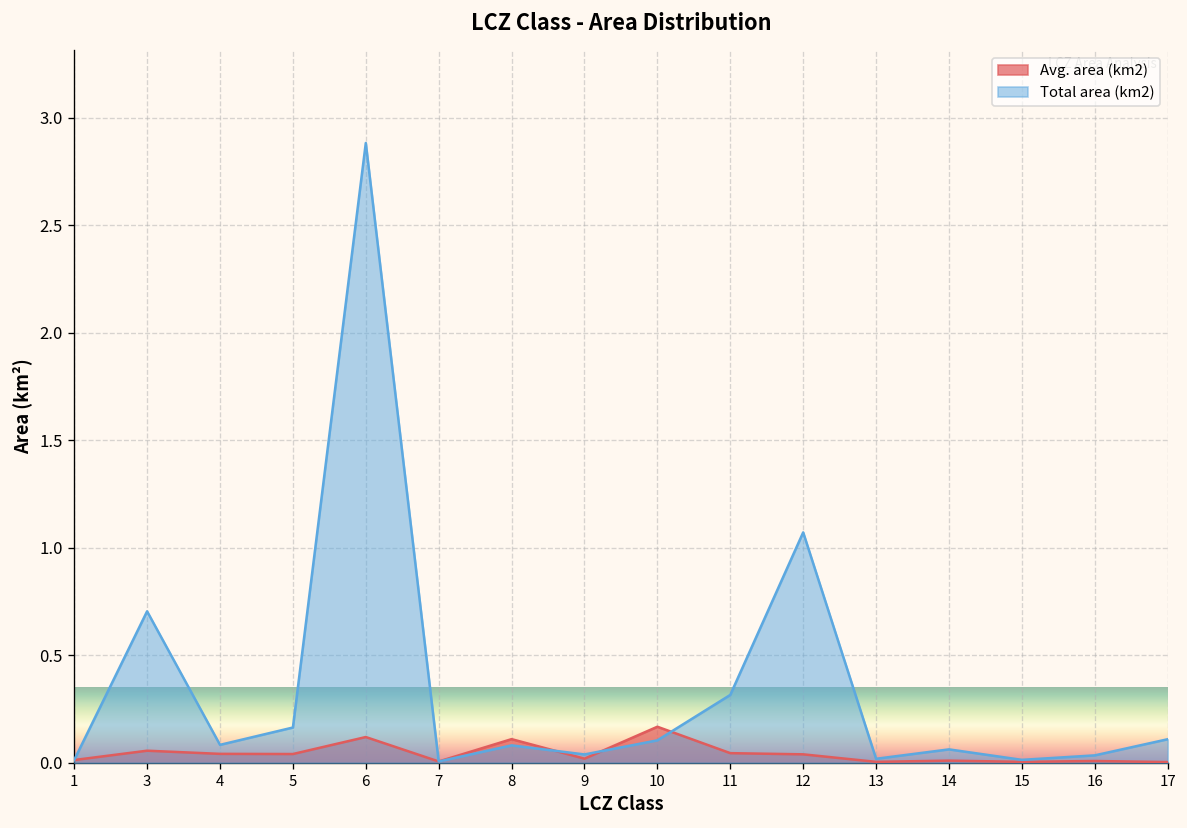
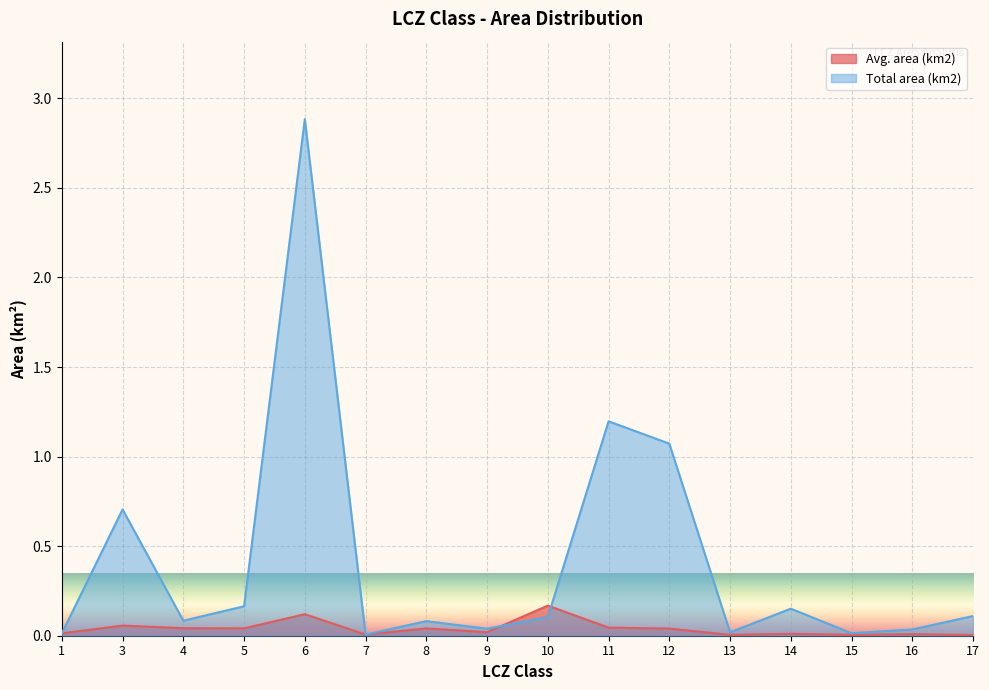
Avg. area (km2), 8: 0.11 -> 0.04
Total area (km2), 11: 0.32 -> 1.20
Total area (km2), 14: 0.06 -> 0.15
